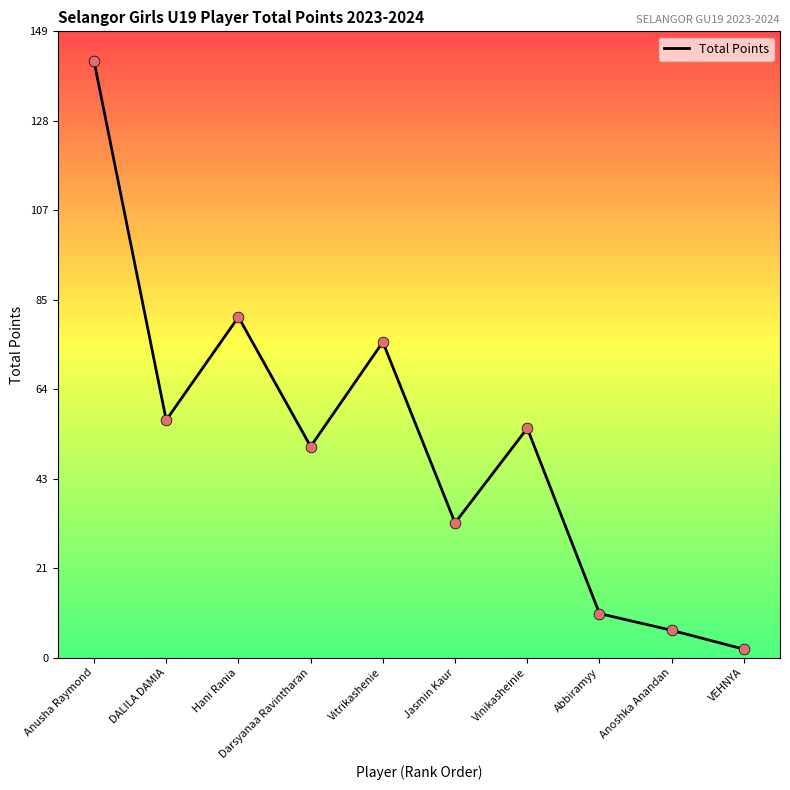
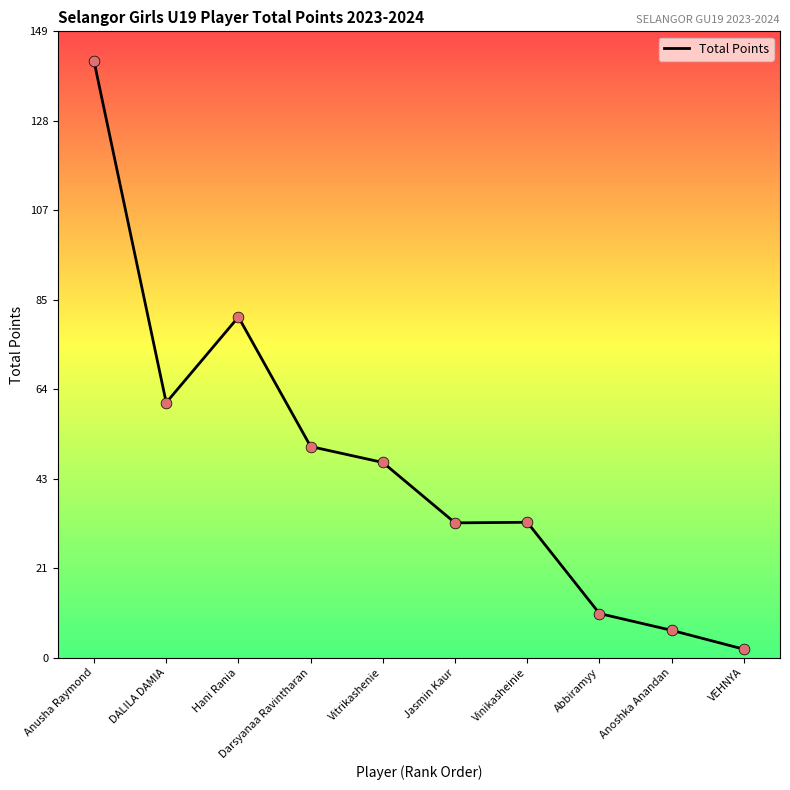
DALILA DAMIA: 57 -> 61
Vitrikashenie: 75 -> 47
Vinikasheinie: 55 -> 32
